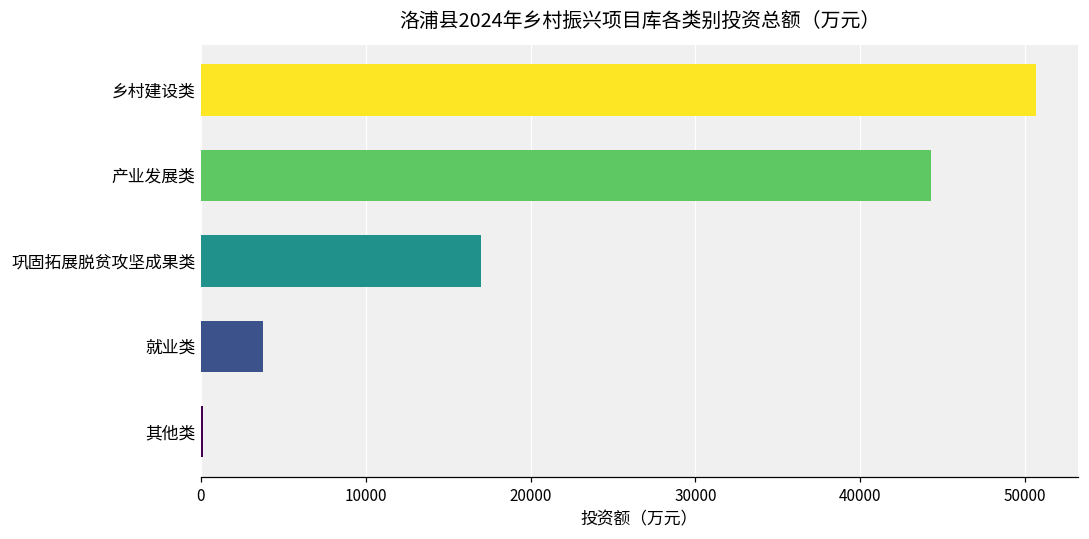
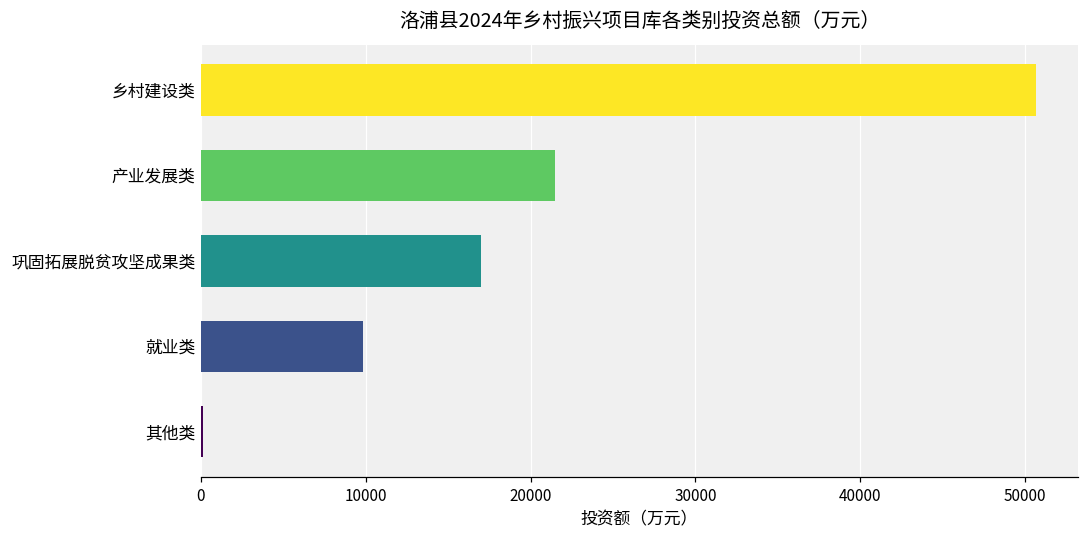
产业发展类: 44300 -> 21500
就业类: 3700 -> 9900
